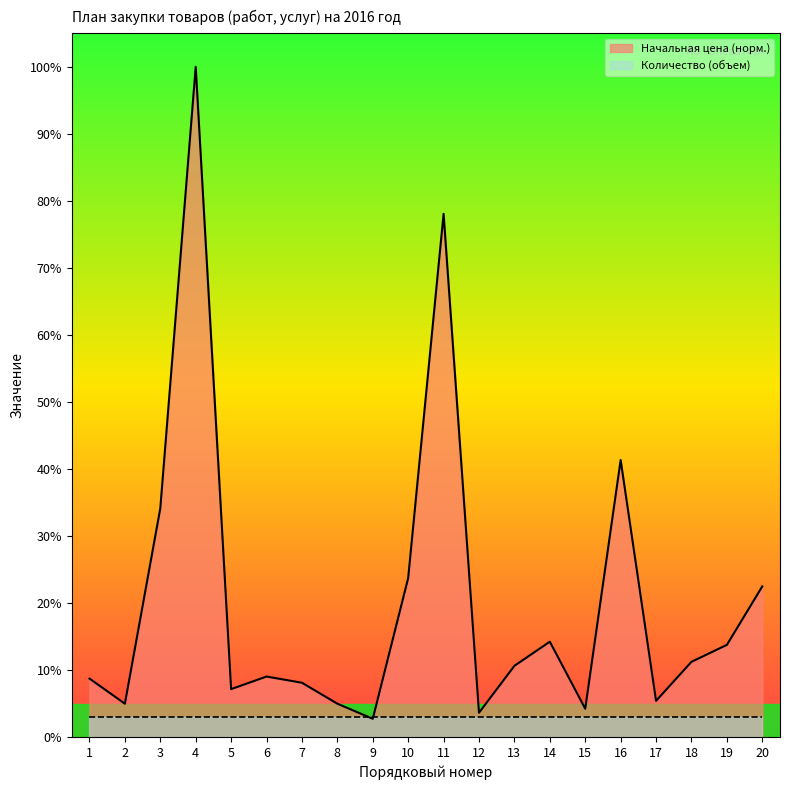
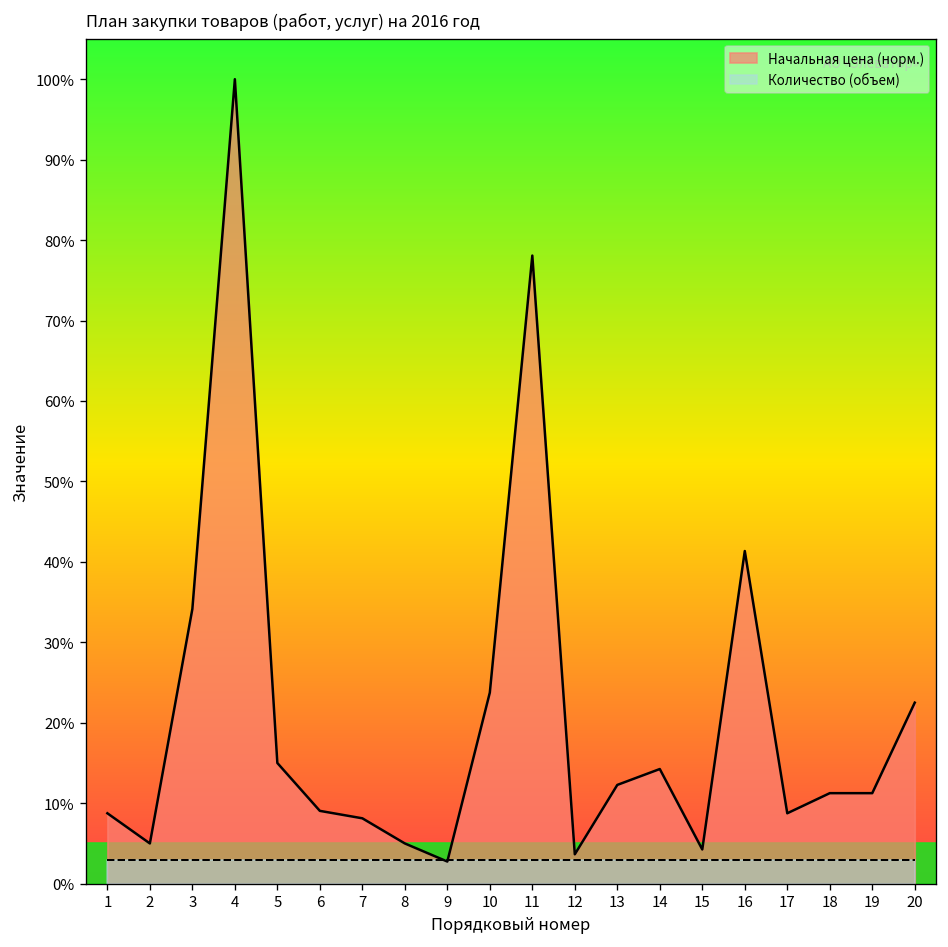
Начальная цена (норм.), 5: 7% -> 15%
Начальная цена (норм.), 13: 11% -> 12%
Начальная цена (норм.), 17: 5% -> 9%
Начальная цена (норм.), 19: 14% -> 11%
